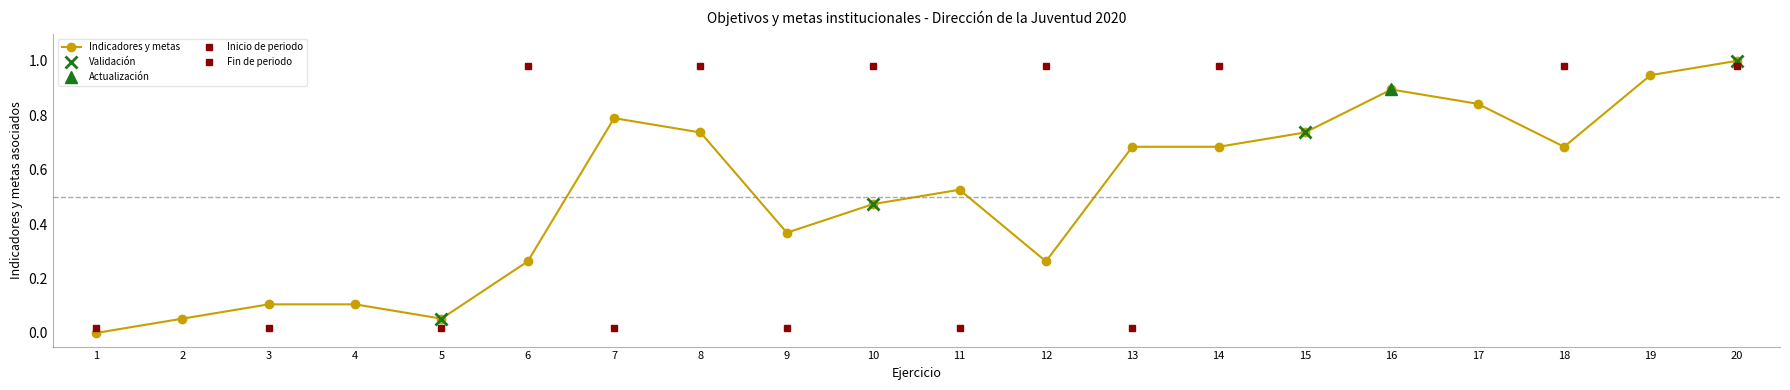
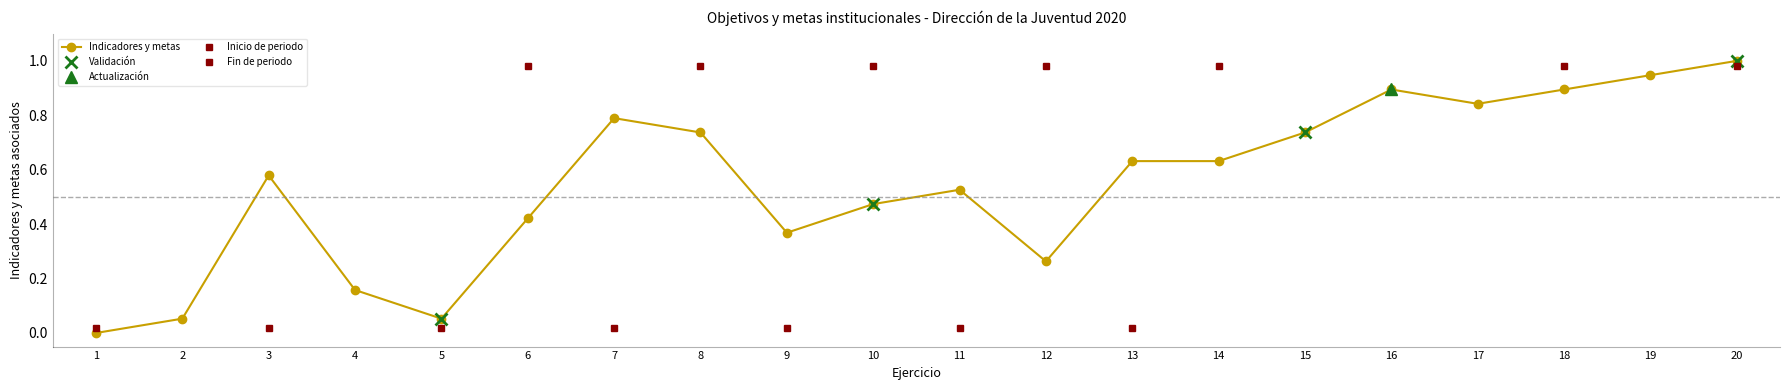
Indicadores y metas, 3: 0.11 -> 0.58
Indicadores y metas, 4: 0.11 -> 0.16
Indicadores y metas, 6: 0.26 -> 0.42
Indicadores y metas, 13: 0.68 -> 0.63
Indicadores y metas, 14: 0.68 -> 0.63
Indicadores y metas, 18: 0.68 -> 0.89
